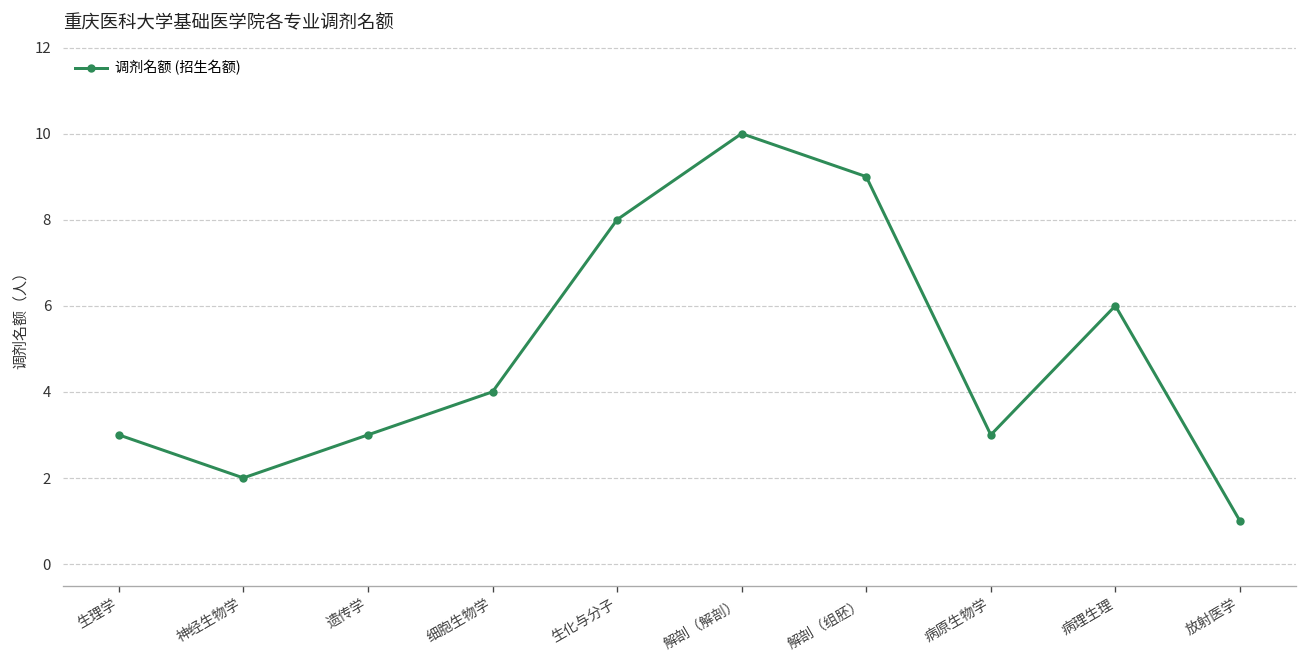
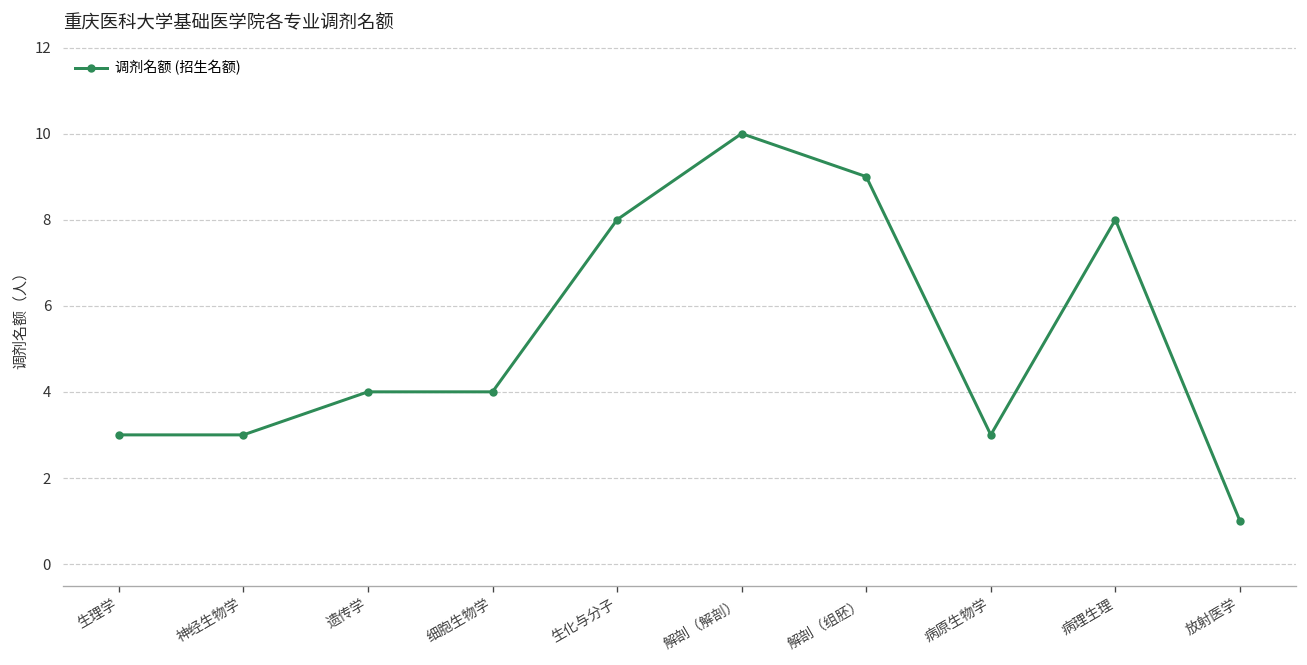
神经生物学: 2 -> 3
遗传学: 3 -> 4
病理生理: 6 -> 8
